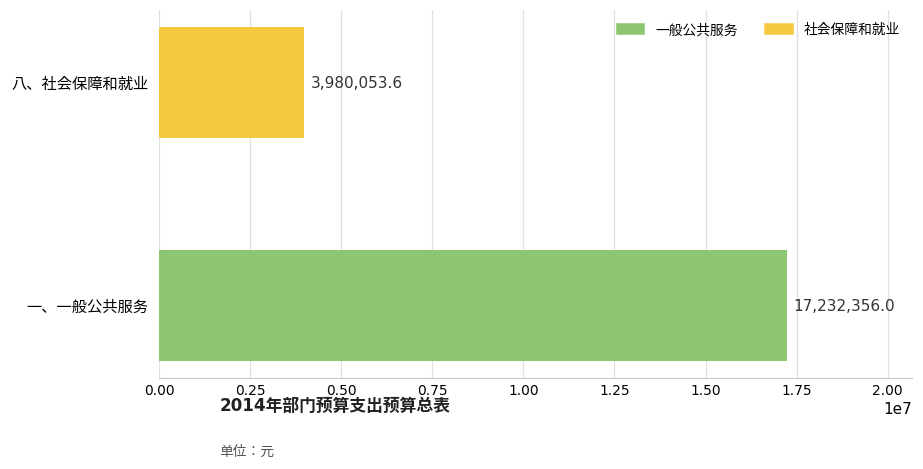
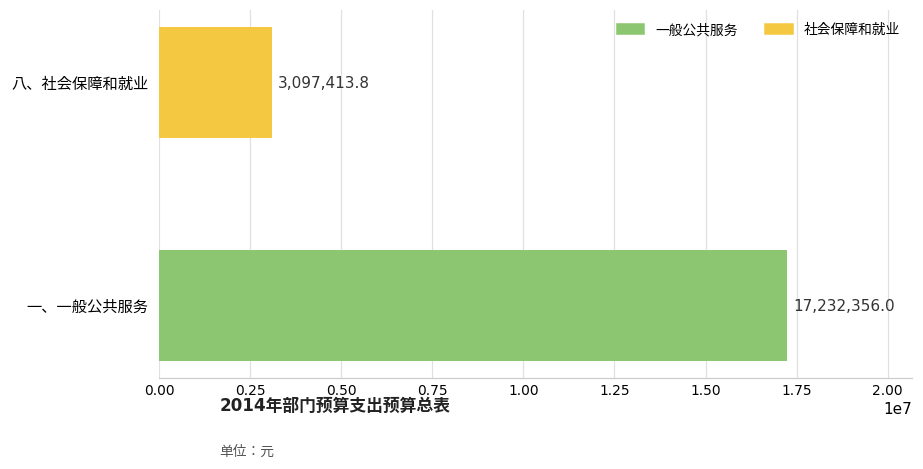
八、社会保障和就业: 3,980,053.6 -> 3,097,413.8
